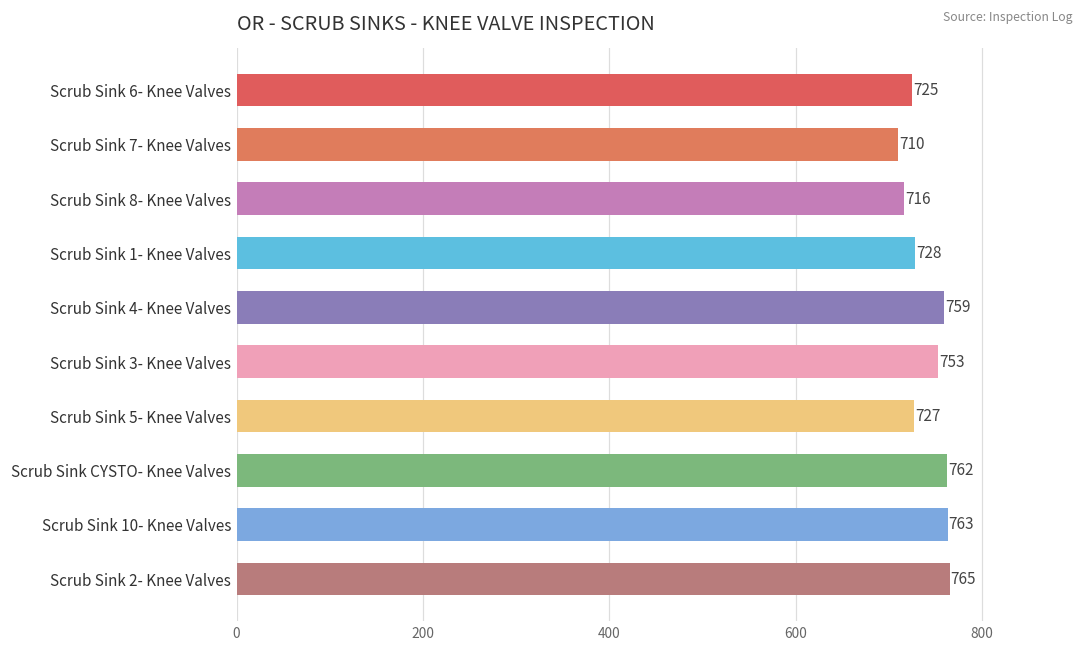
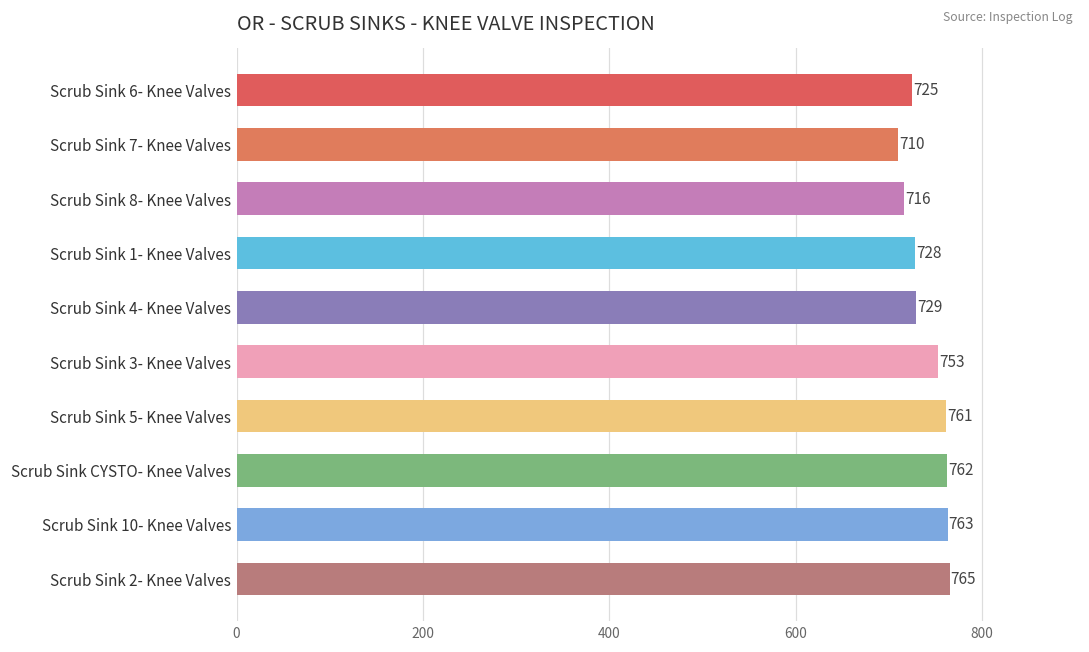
Scrub Sink 4- Knee Valves: 759 -> 729
Scrub Sink 5- Knee Valves: 727 -> 761
